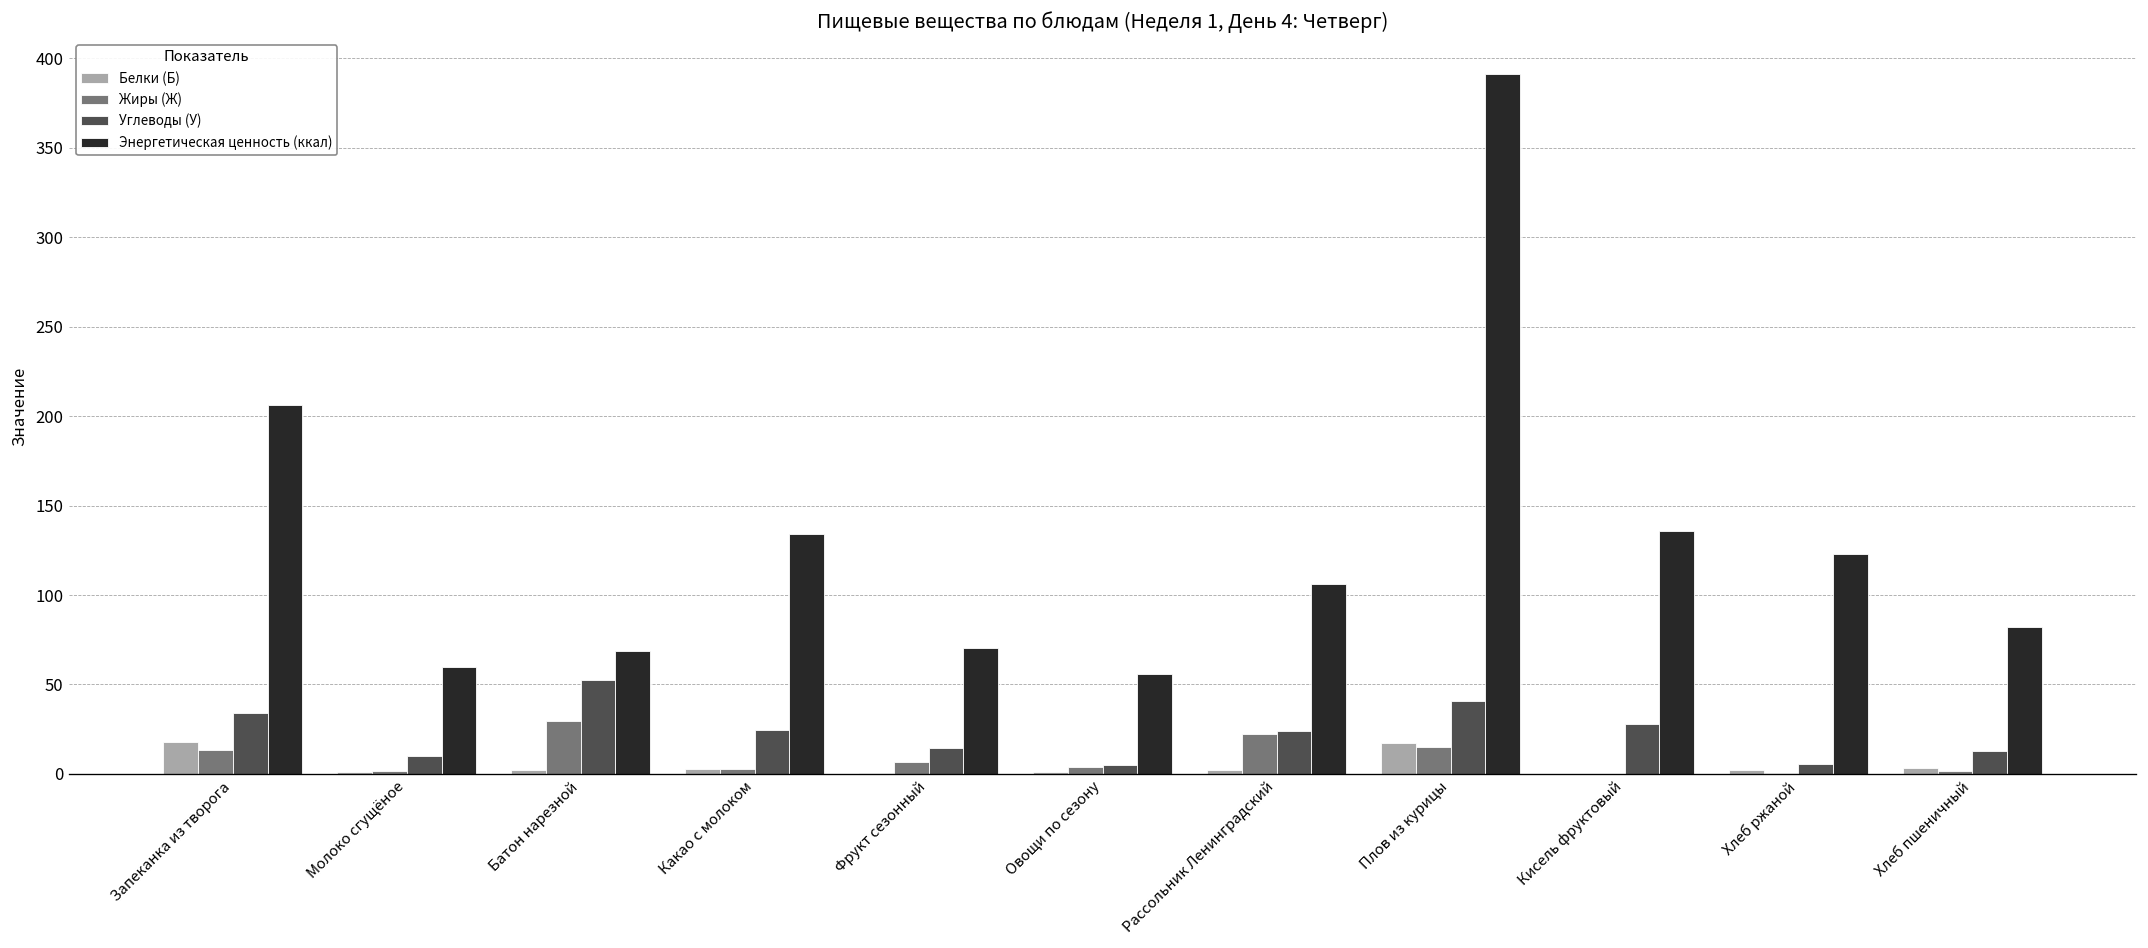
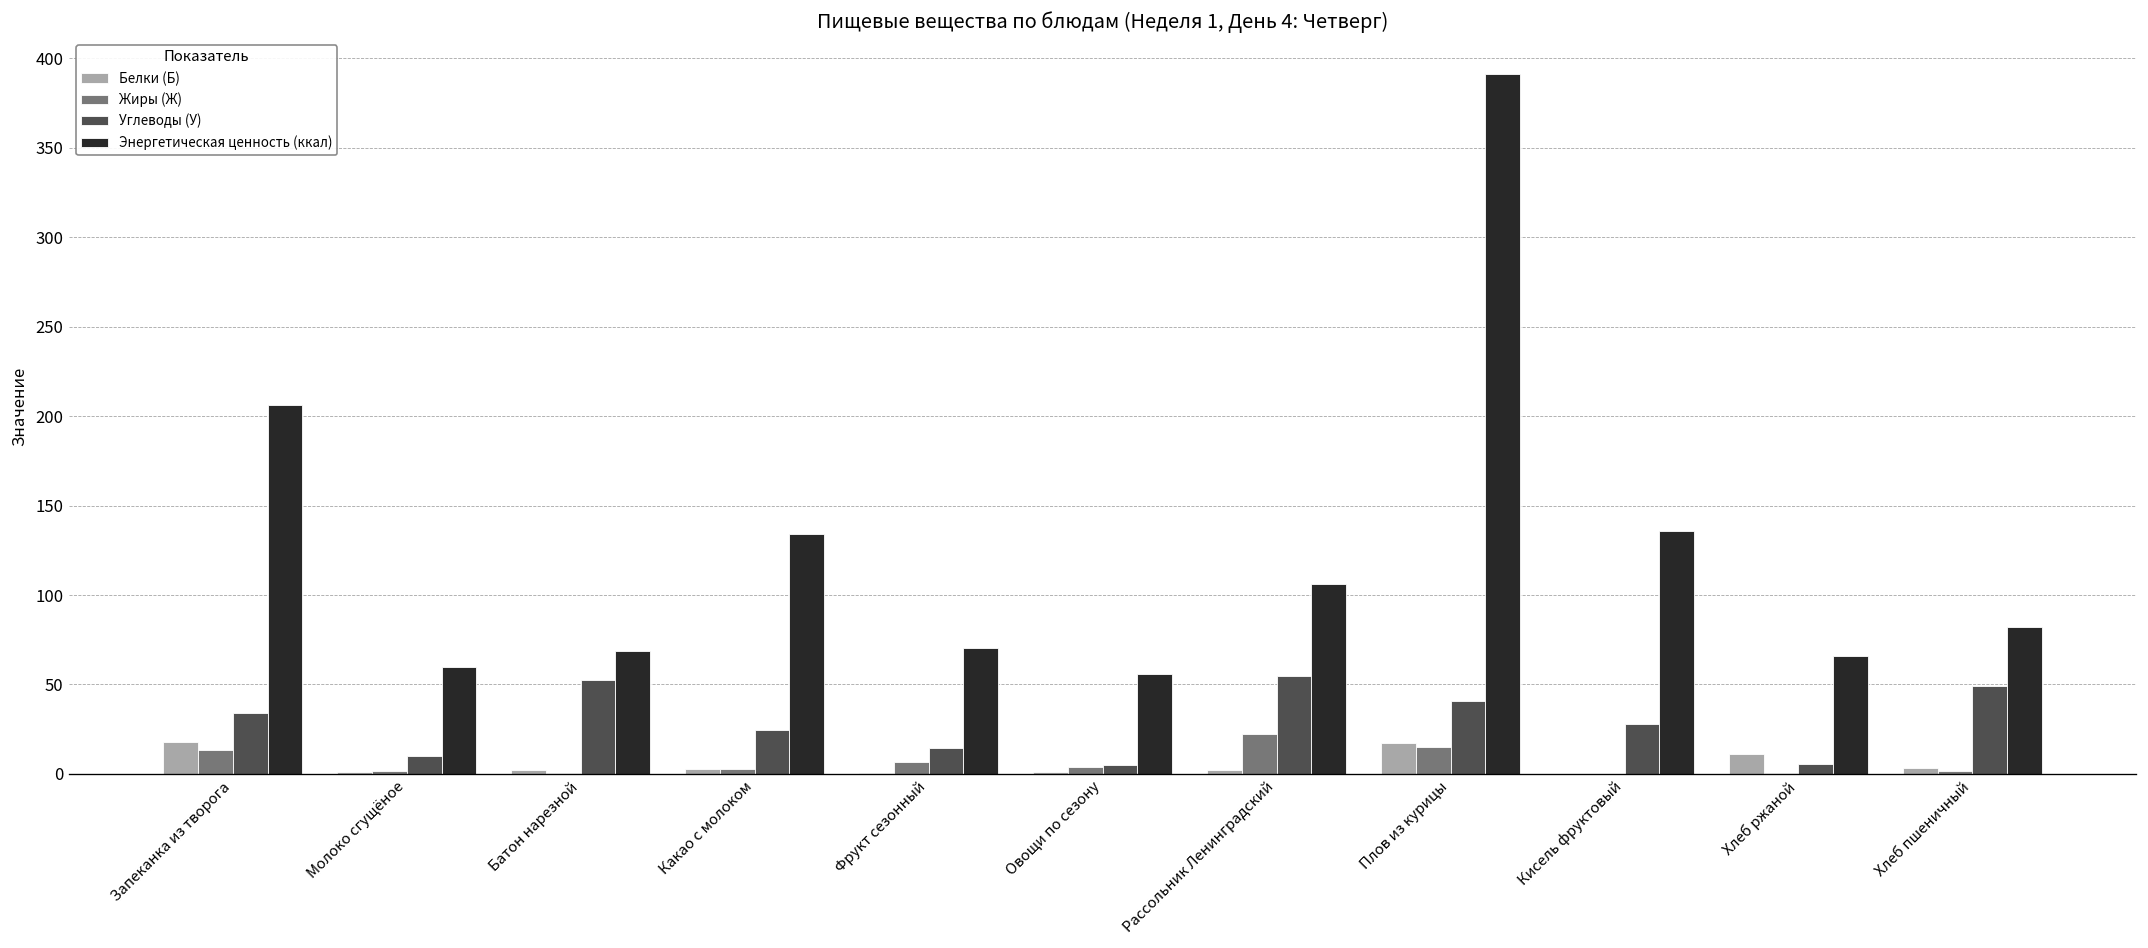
Жиры (Ж), Батон нарезной: 30 -> 1
Углеводы (У), Рассольник Ленинградский: 24 -> 55
Белки (Б), Хлеб ржаной: 2 -> 11
Энергетическая ценность (ккал), Хлеб ржаной: 123 -> 66
Углеводы (У), Хлеб пшеничный: 13 -> 49
